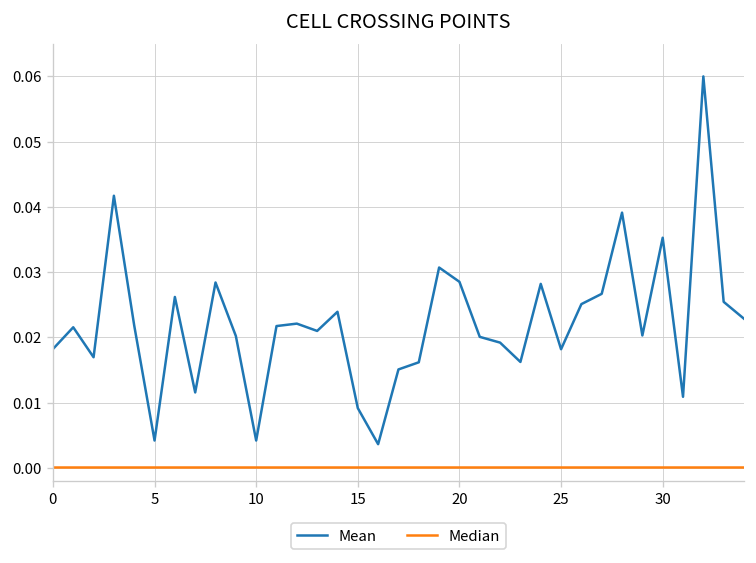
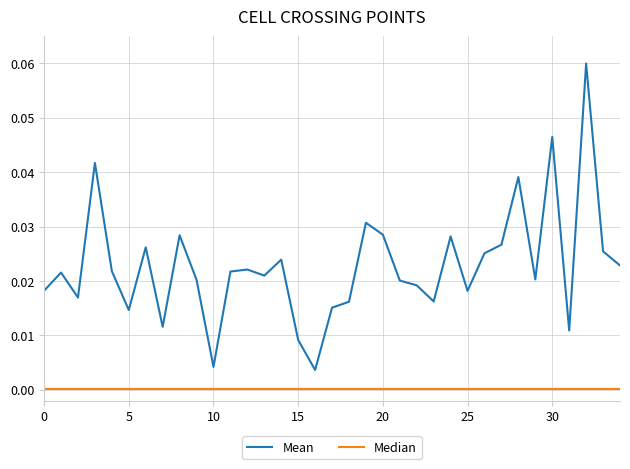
Mean, 5: 0.004 -> 0.015
Mean, 30: 0.035 -> 0.046
